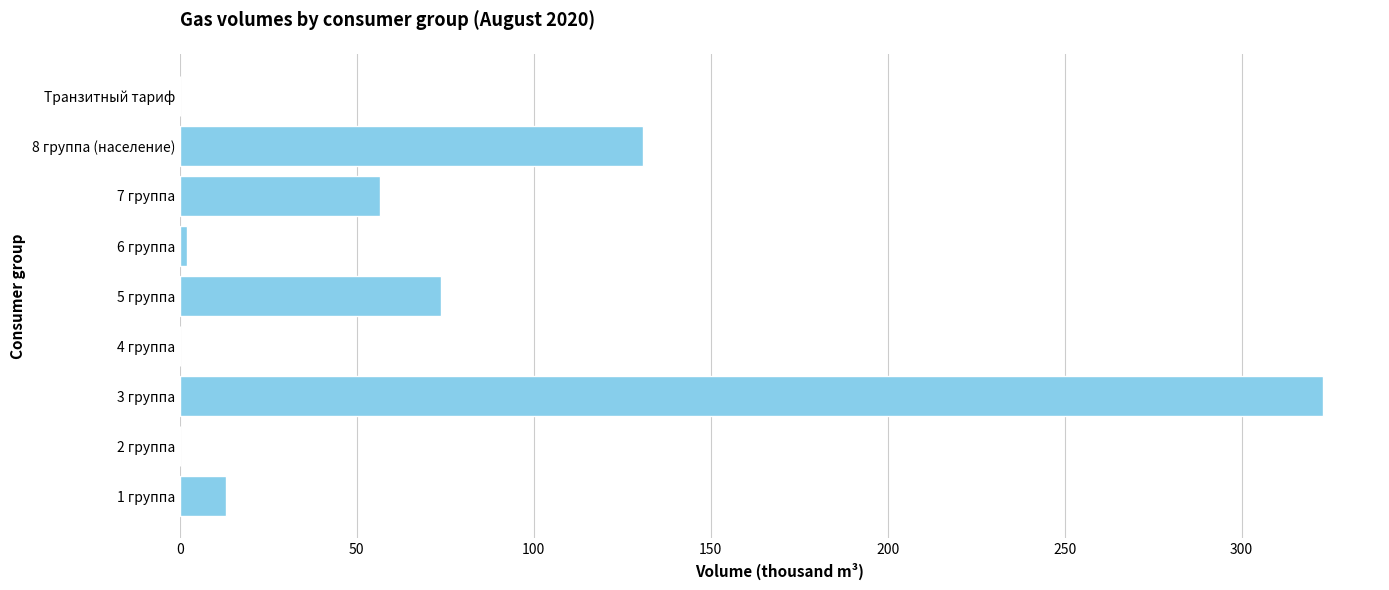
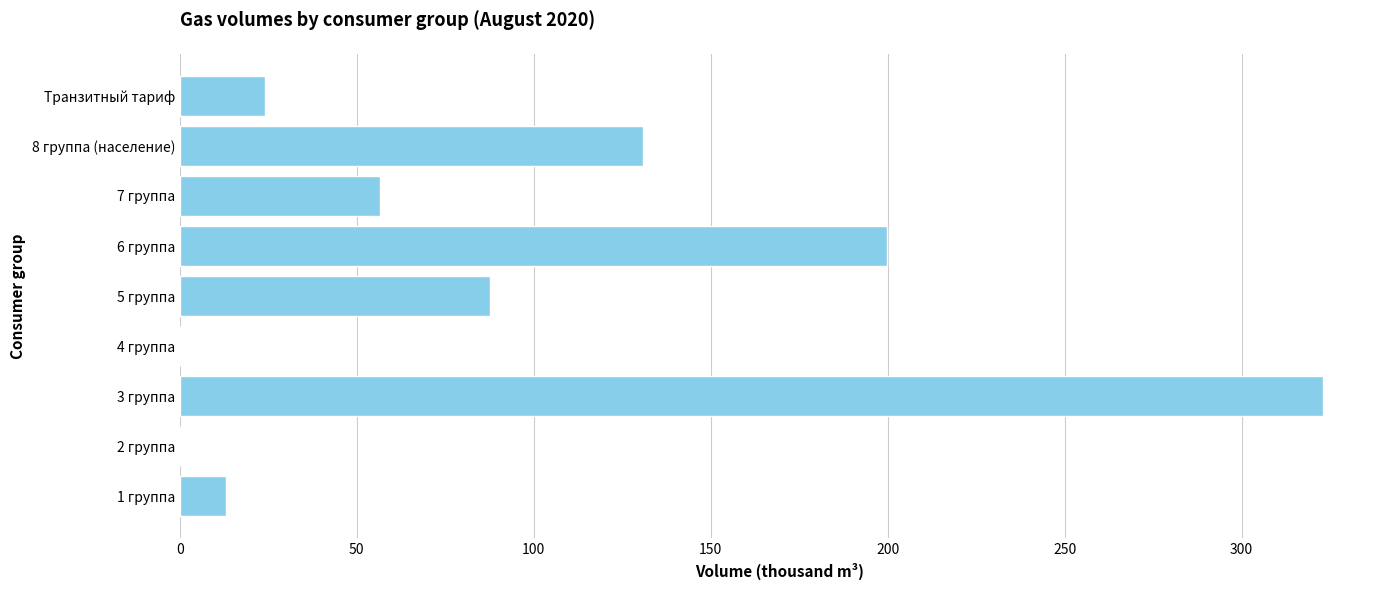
Транзитный тариф: 0 -> 24
6 группа: 2 -> 200
5 группа: 74 -> 88
